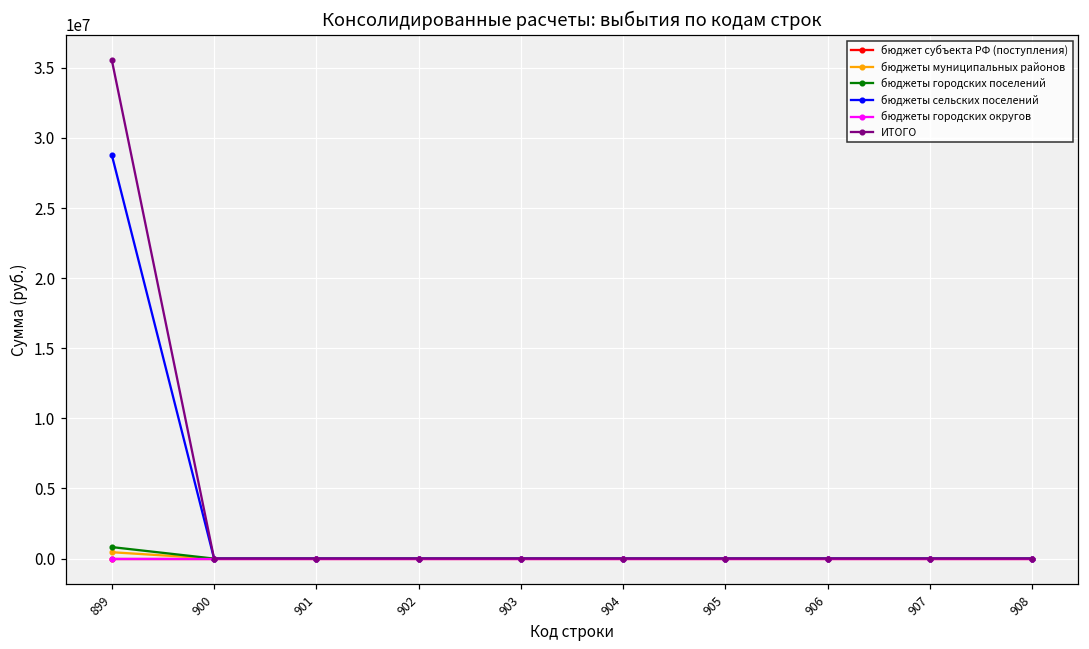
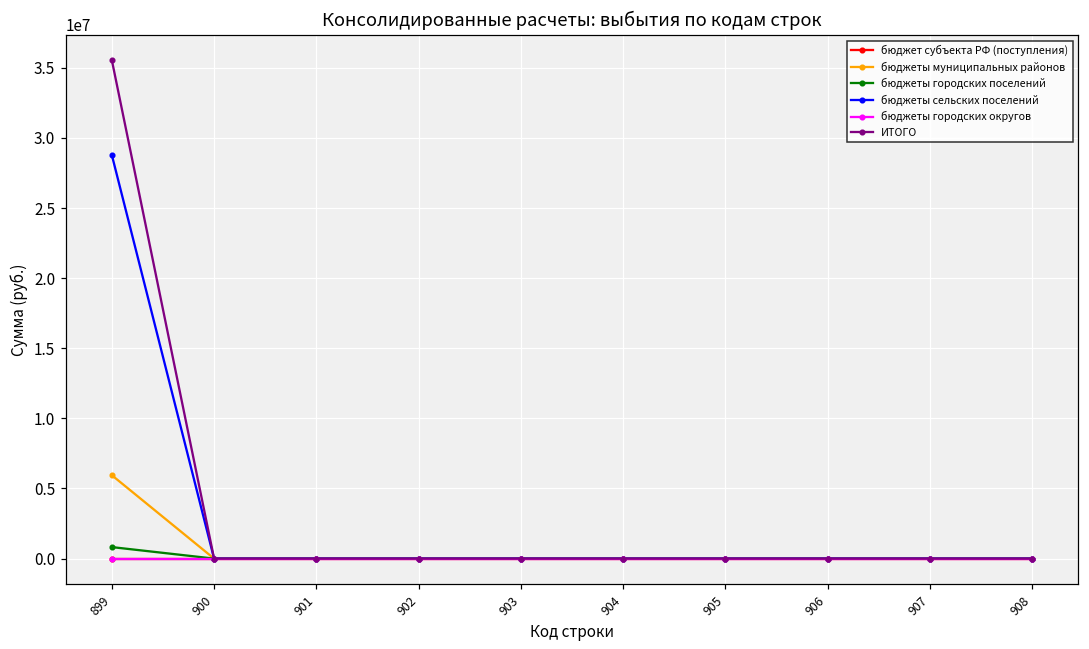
бюджеты муниципальных районов, 899: 500000 -> 5900000
